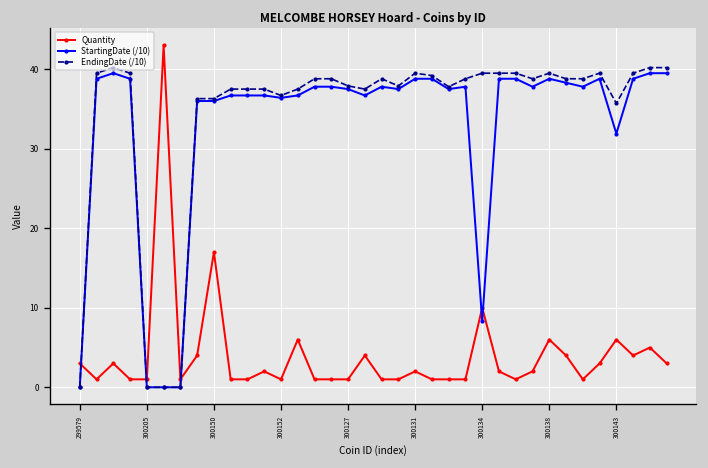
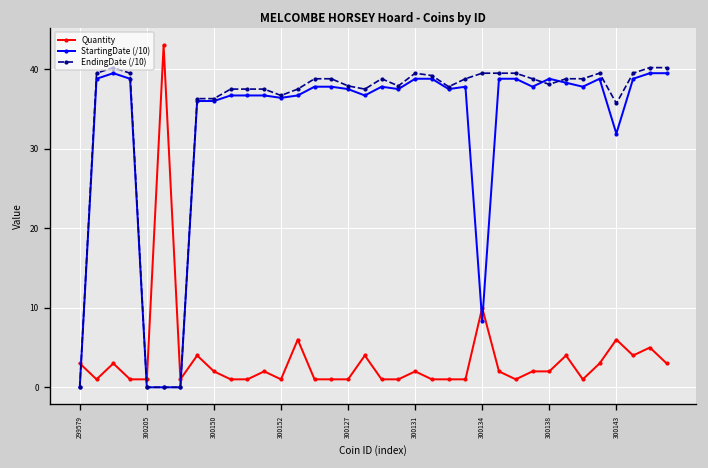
Quantity, 300150: 17 -> 2
Quantity, 300138: 6 -> 2
EndingDate (/10), 300138: 40 -> 38
